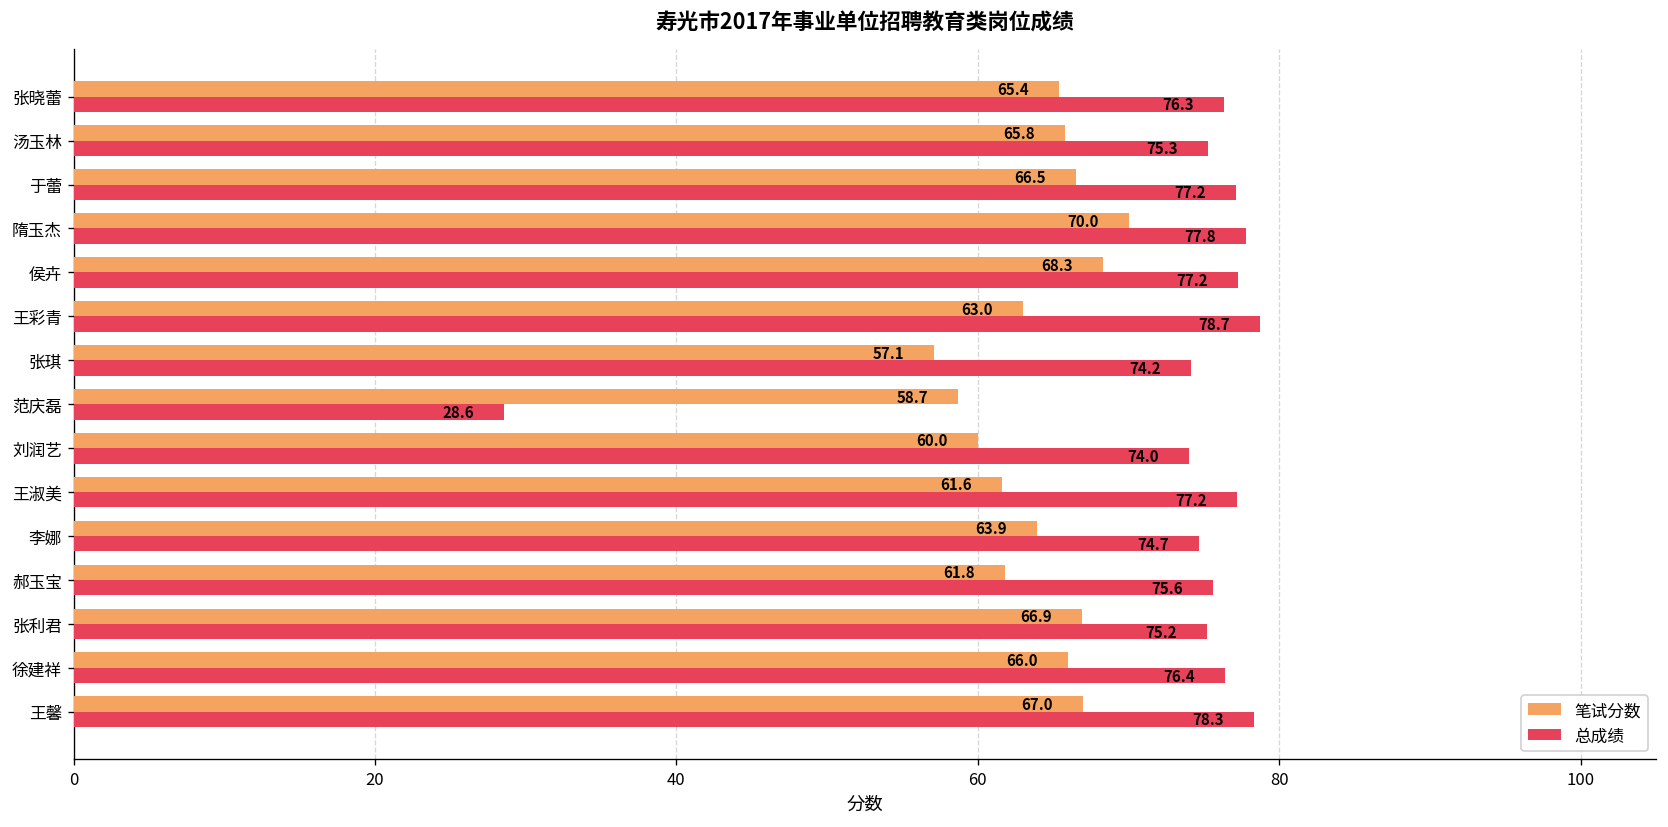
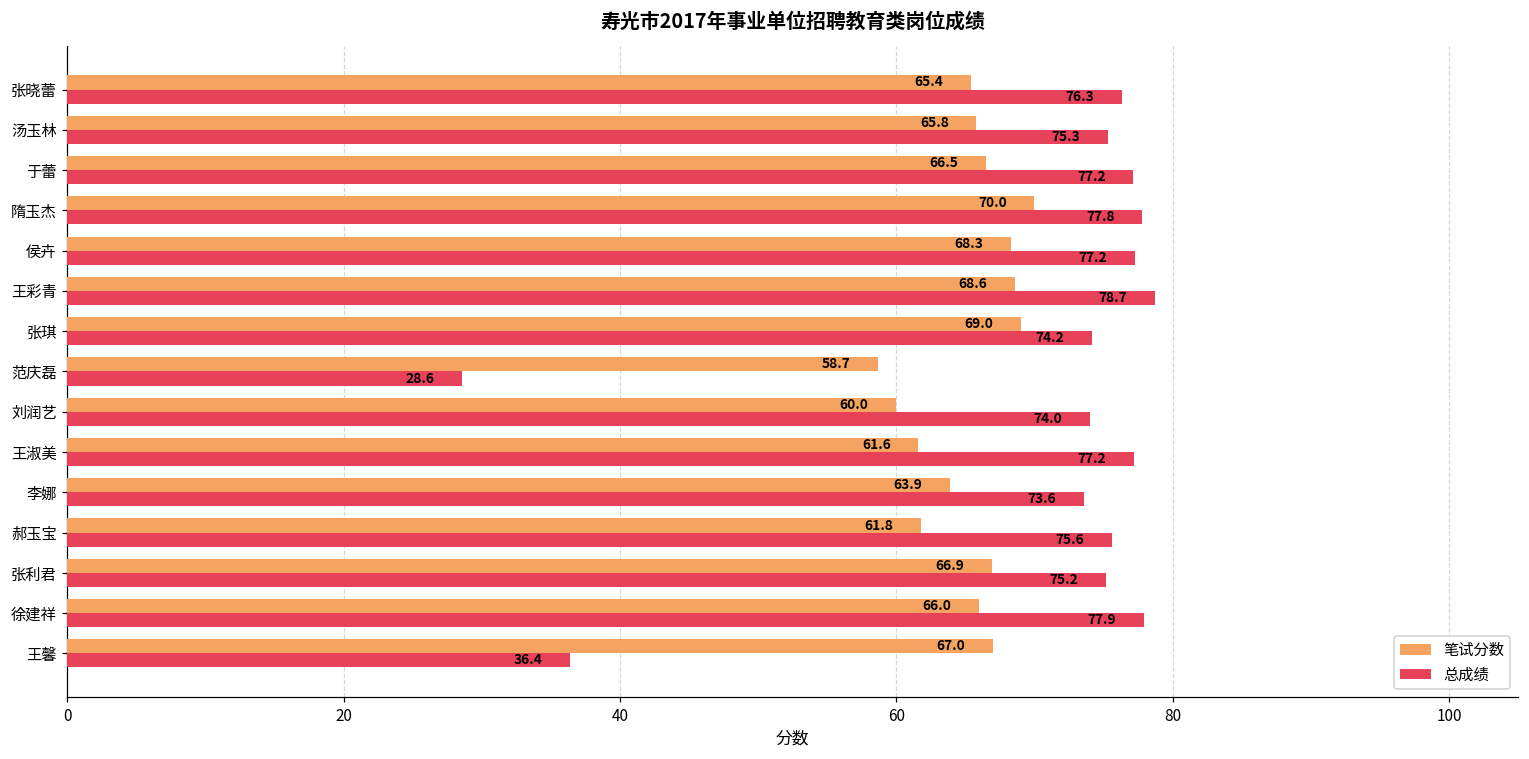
笔试分数, 王彩青: 63.0 -> 68.6
笔试分数, 张琪: 57.1 -> 69.0
总成绩, 李娜: 74.7 -> 73.6
总成绩, 徐建祥: 76.4 -> 77.9
总成绩, 王馨: 78.3 -> 36.4
